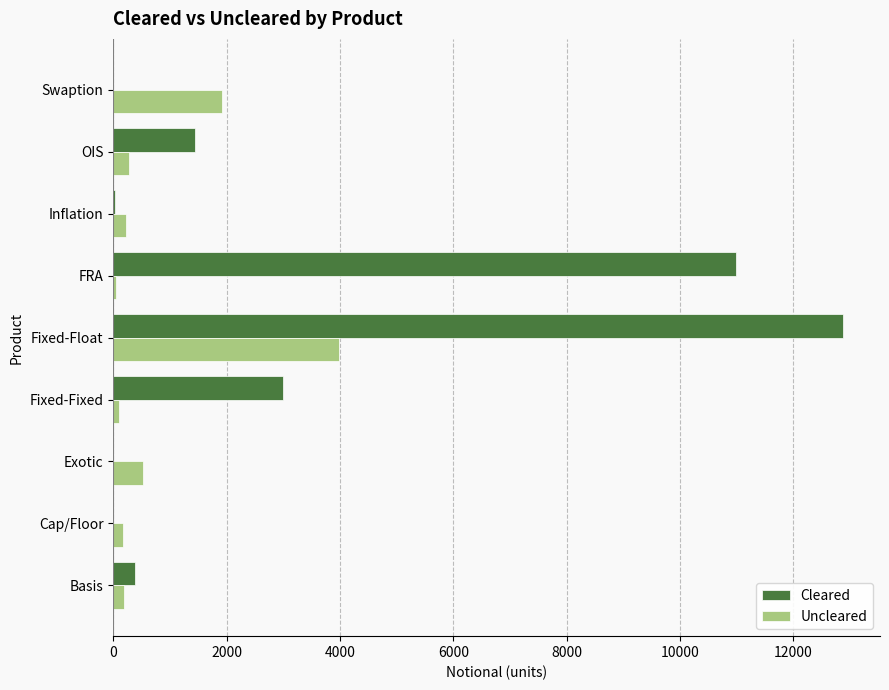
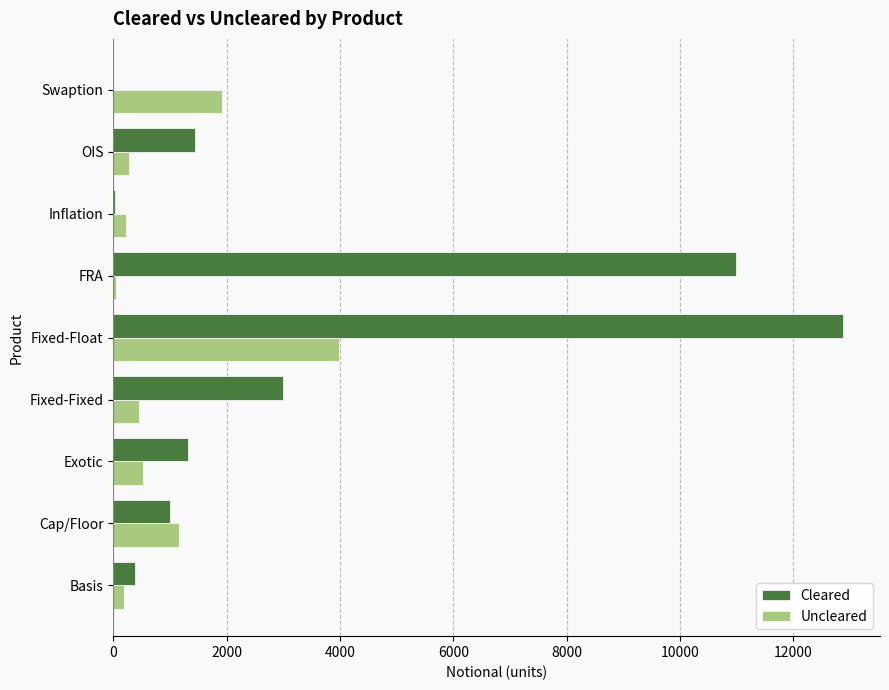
Uncleared, Fixed-Fixed: 100 -> 500
Cleared, Exotic: 0 -> 1300
Cleared, Cap/Floor: 0 -> 1000
Uncleared, Cap/Floor: 200 -> 1200
